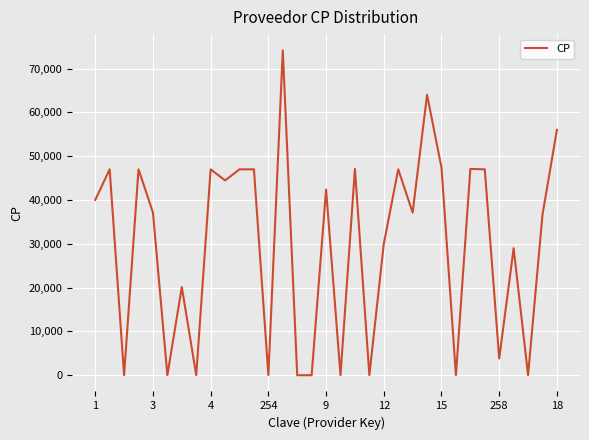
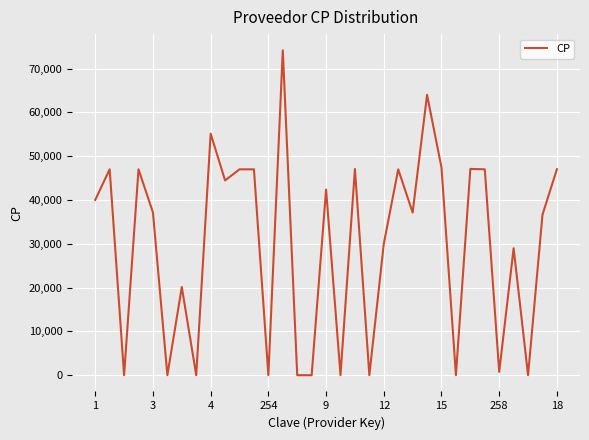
4: 47,000 -> 55,000
258: 4,000 -> 1,000
18: 56,000 -> 47,000
